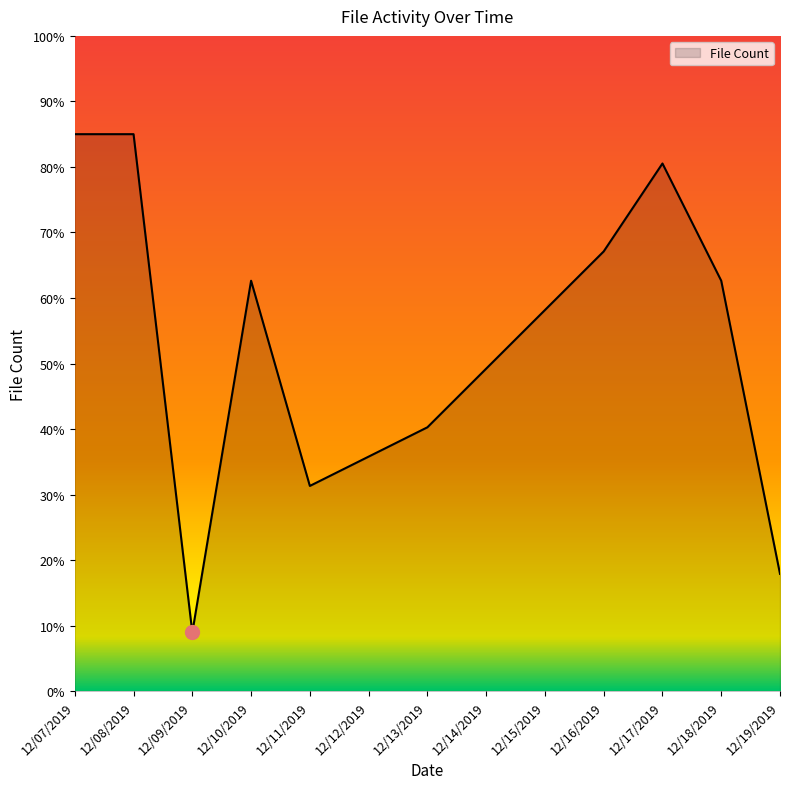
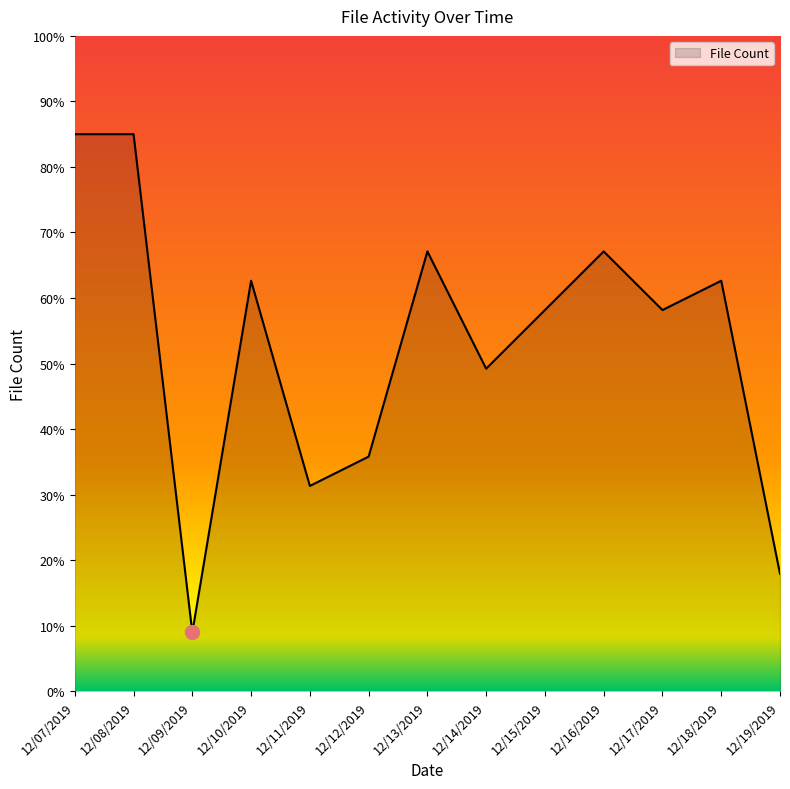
File Count, 12/13/2019: 40% -> 67%
File Count, 12/17/2019: 81% -> 58%
